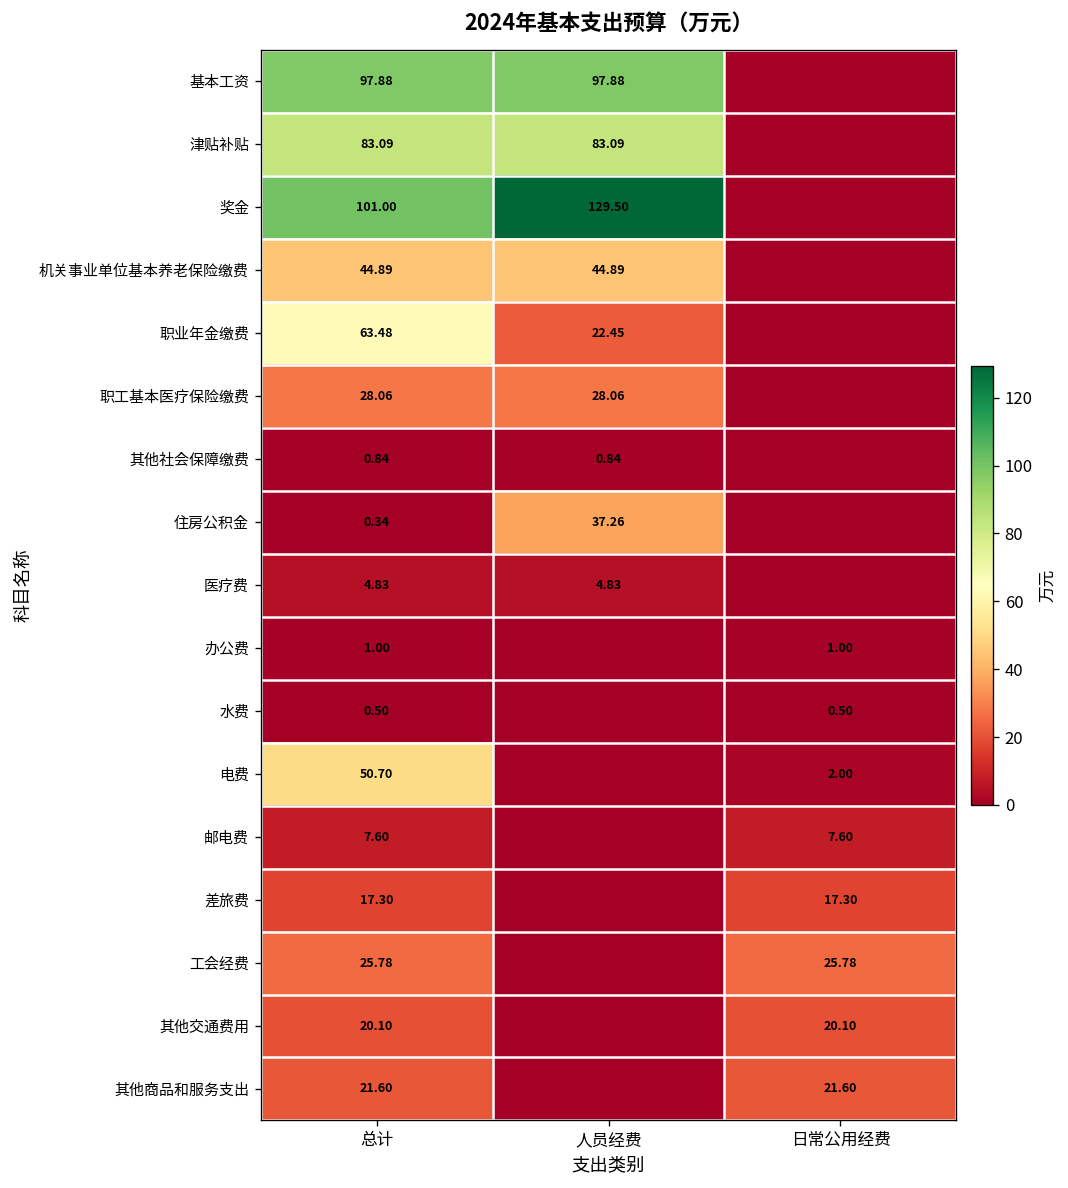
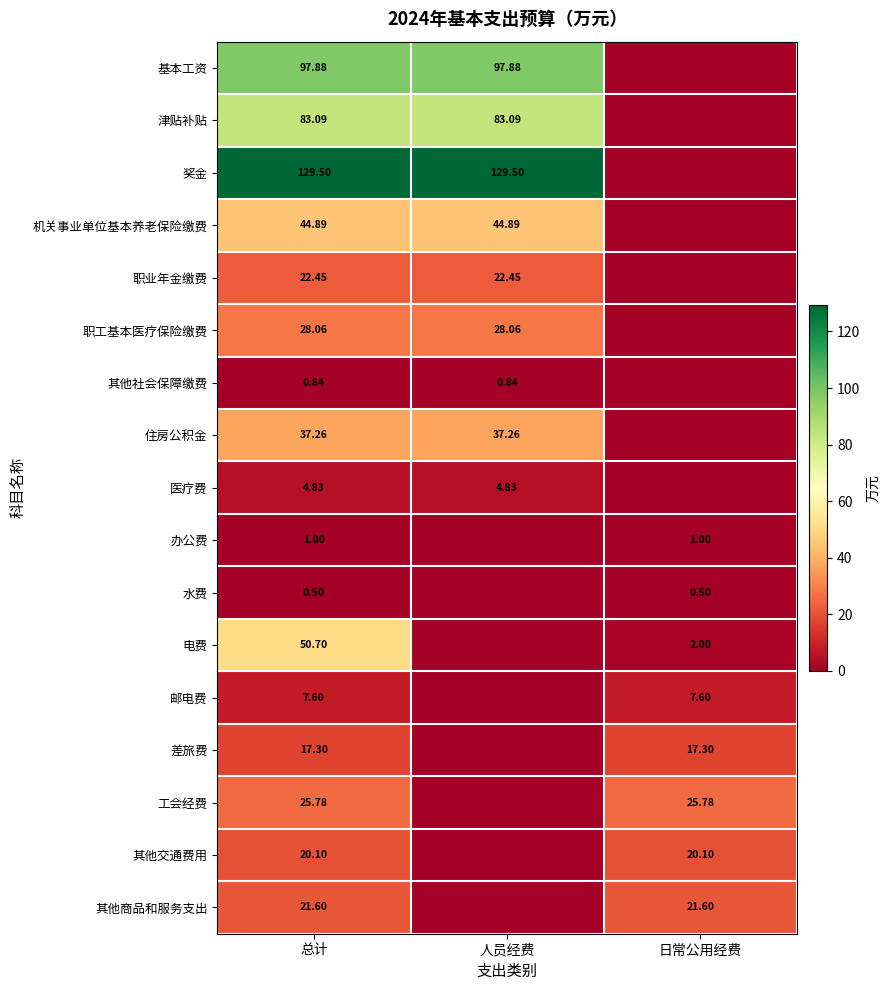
奖金, 总计: 101.00 -> 129.50
职业年金缴费, 总计: 63.48 -> 22.45
住房公积金, 总计: 0.34 -> 37.26
